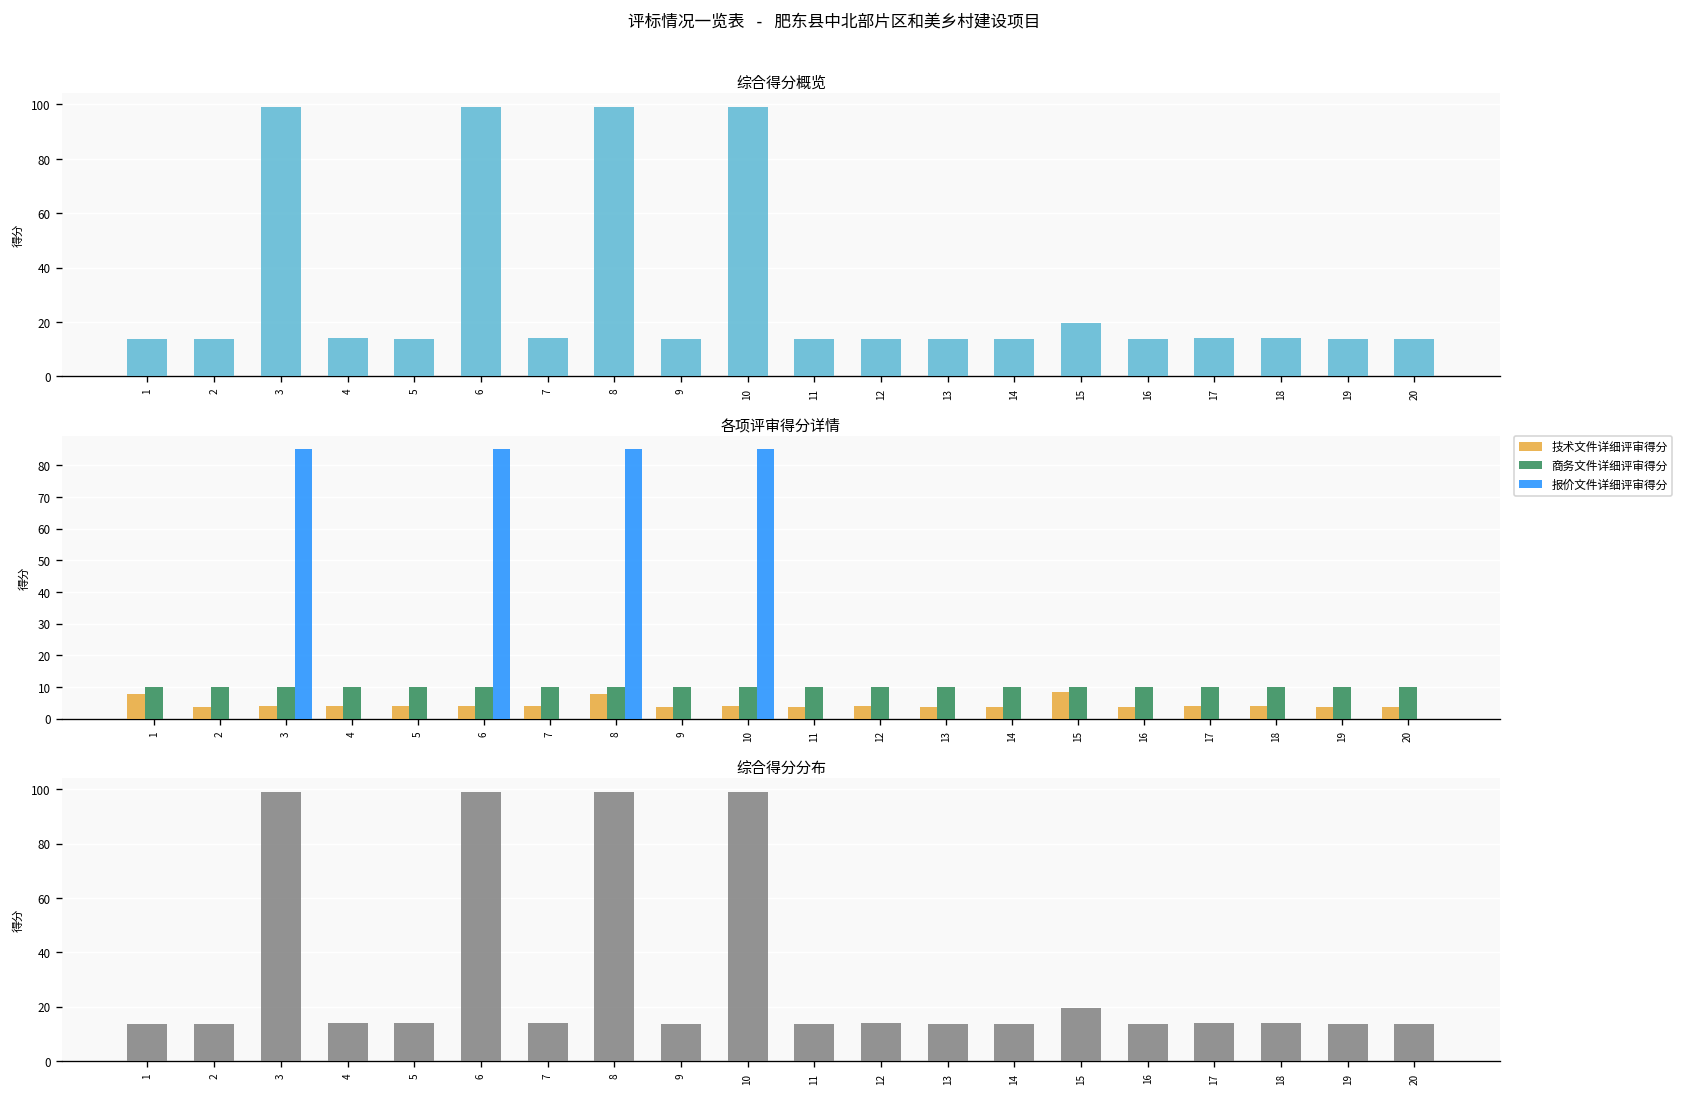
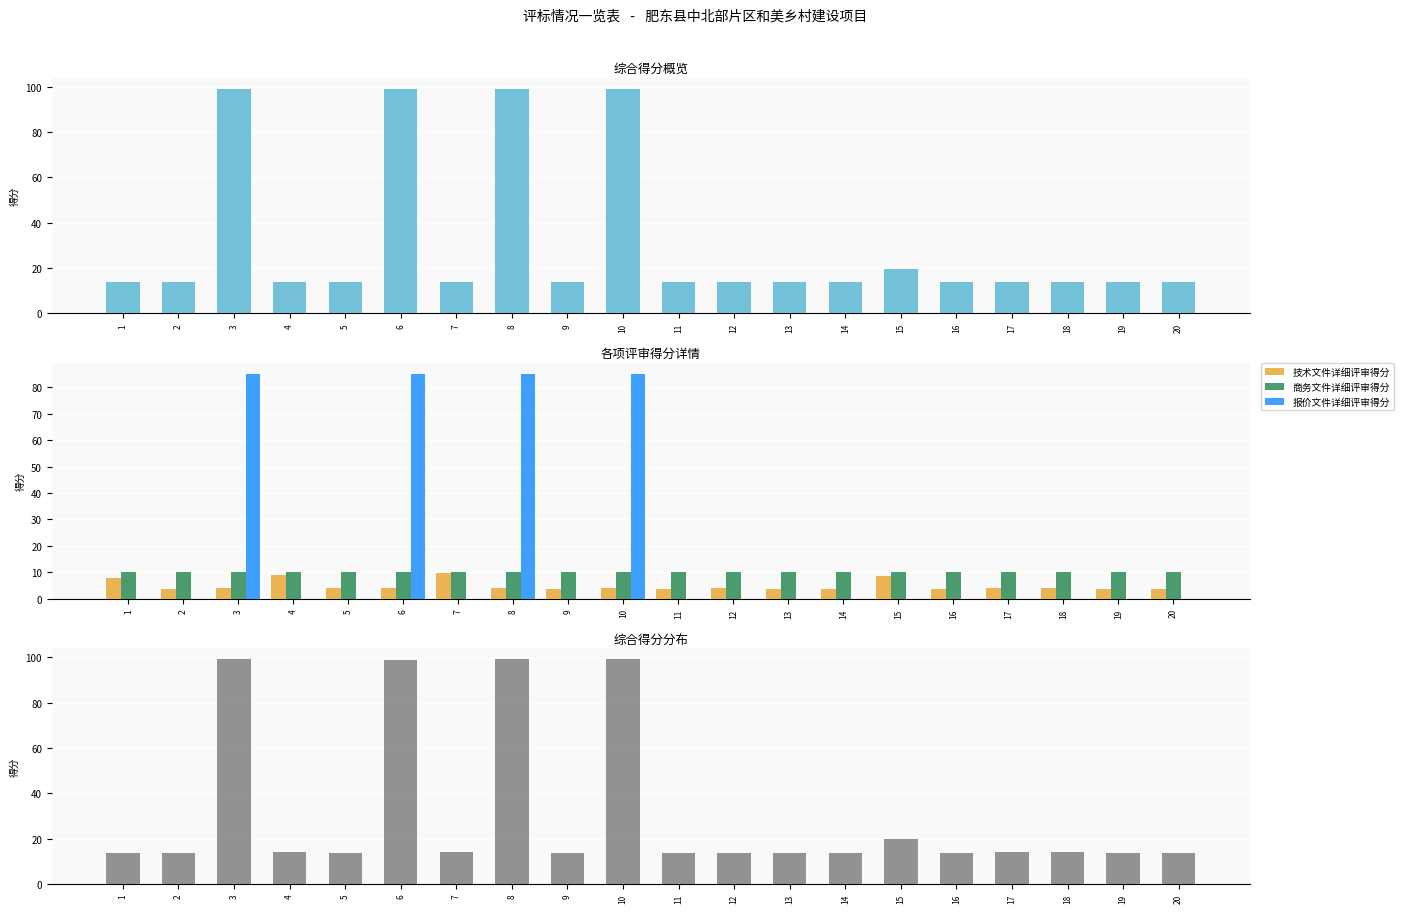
各项评审得分详情, 技术文件详细评审得分, 4: 4 -> 9
各项评审得分详情, 技术文件详细评审得分, 7: 4 -> 10
各项评审得分详情, 技术文件详细评审得分, 8: 8 -> 4
